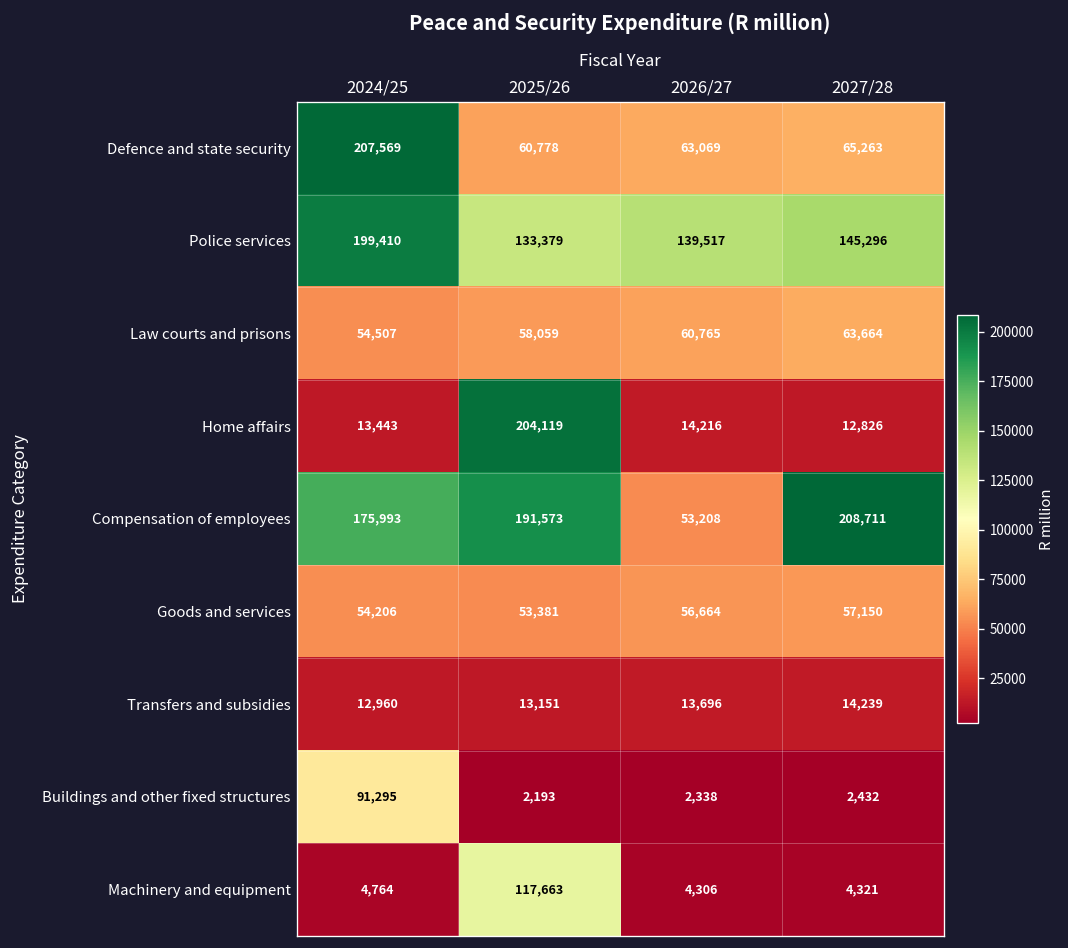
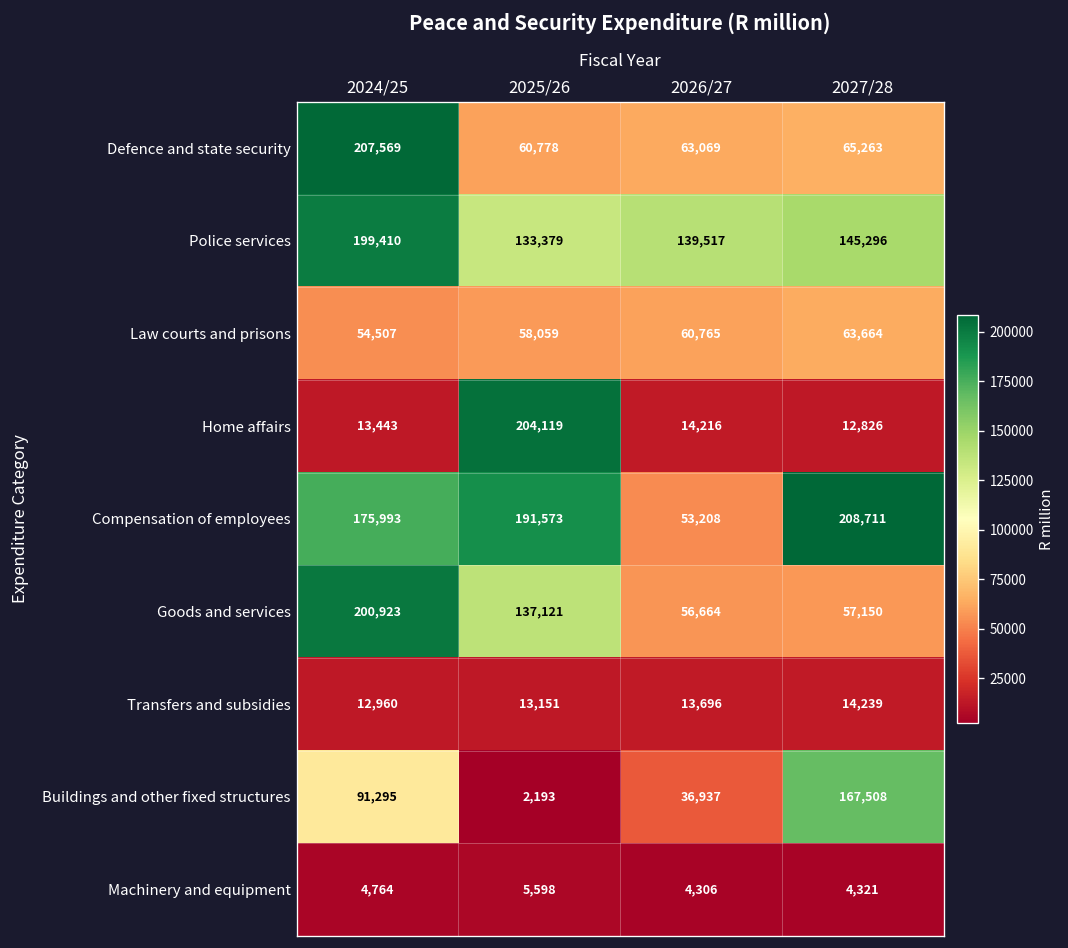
Goods and services, 2024/25: 54,206 -> 200,923
Goods and services, 2025/26: 53,381 -> 137,121
Buildings and other fixed structures, 2026/27: 2,338 -> 36,937
Buildings and other fixed structures, 2027/28: 2,432 -> 167,508
Machinery and equipment, 2025/26: 117,663 -> 5,598
